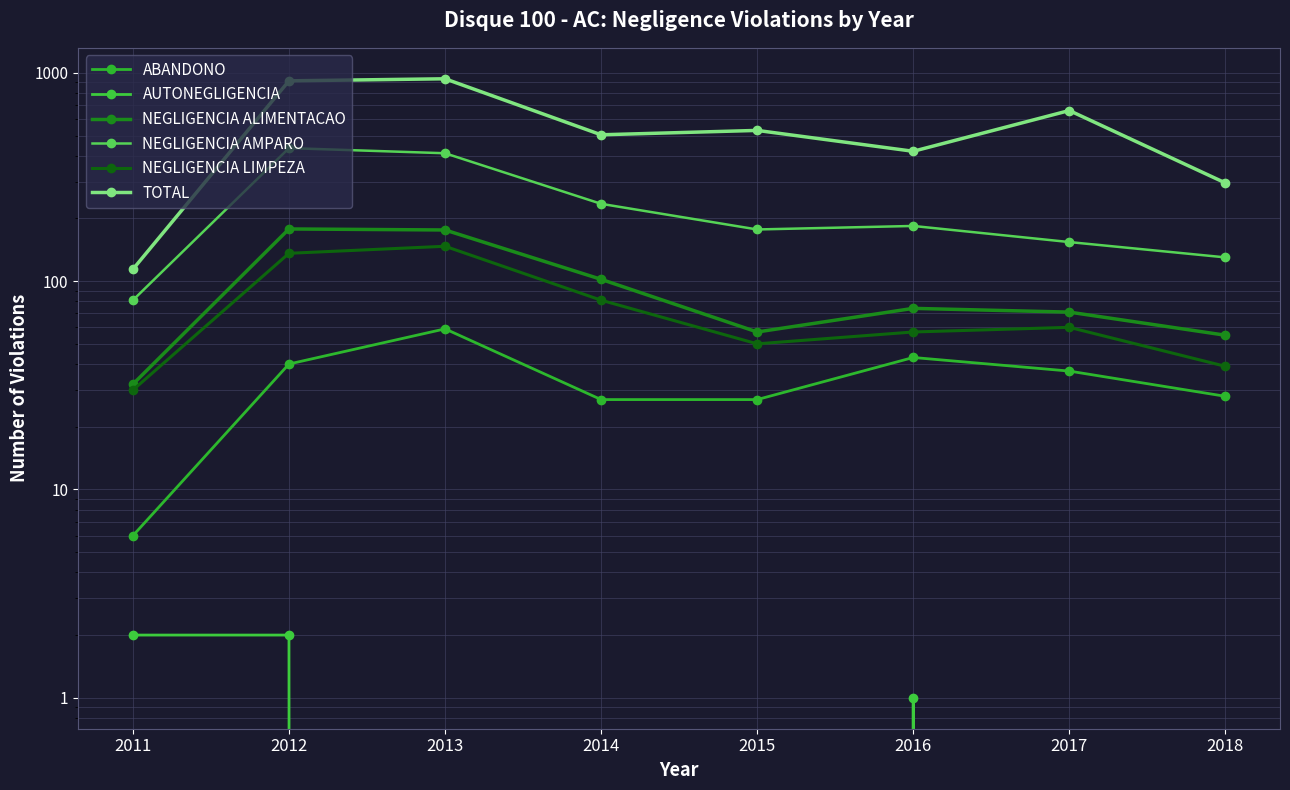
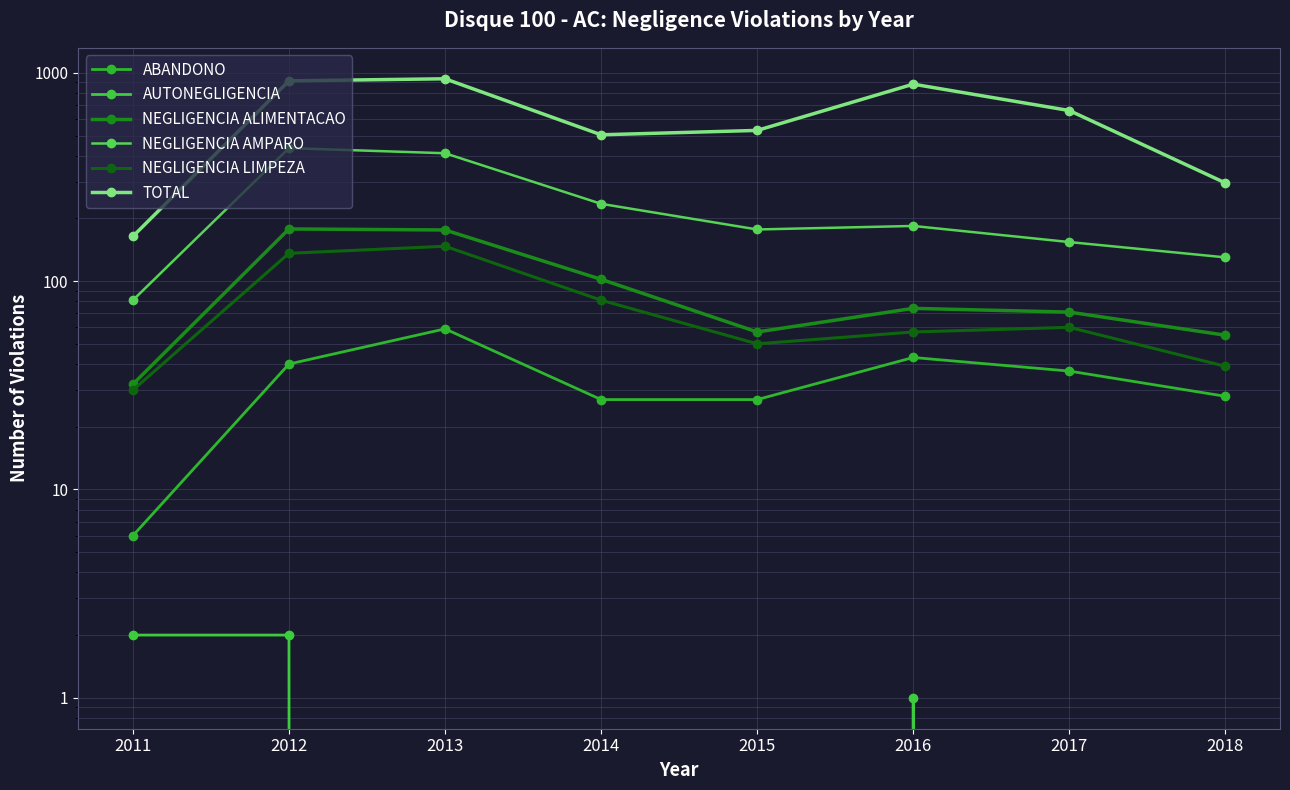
TOTAL, 2011: 110 -> 160
TOTAL, 2016: 420 -> 880
